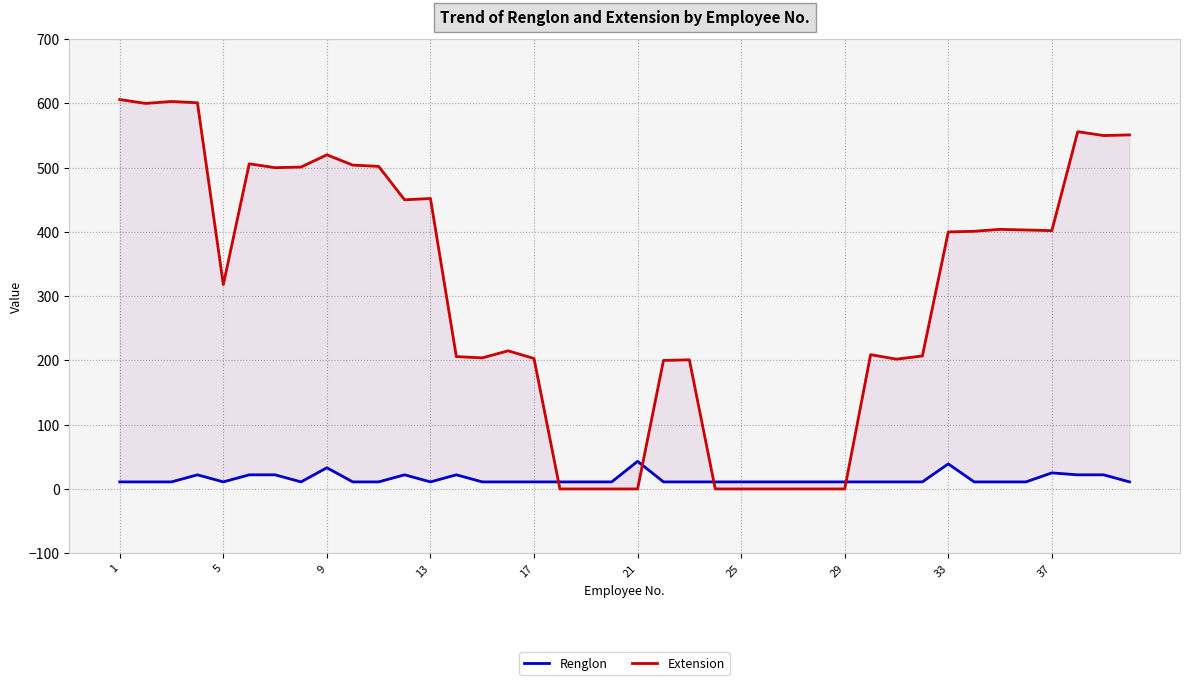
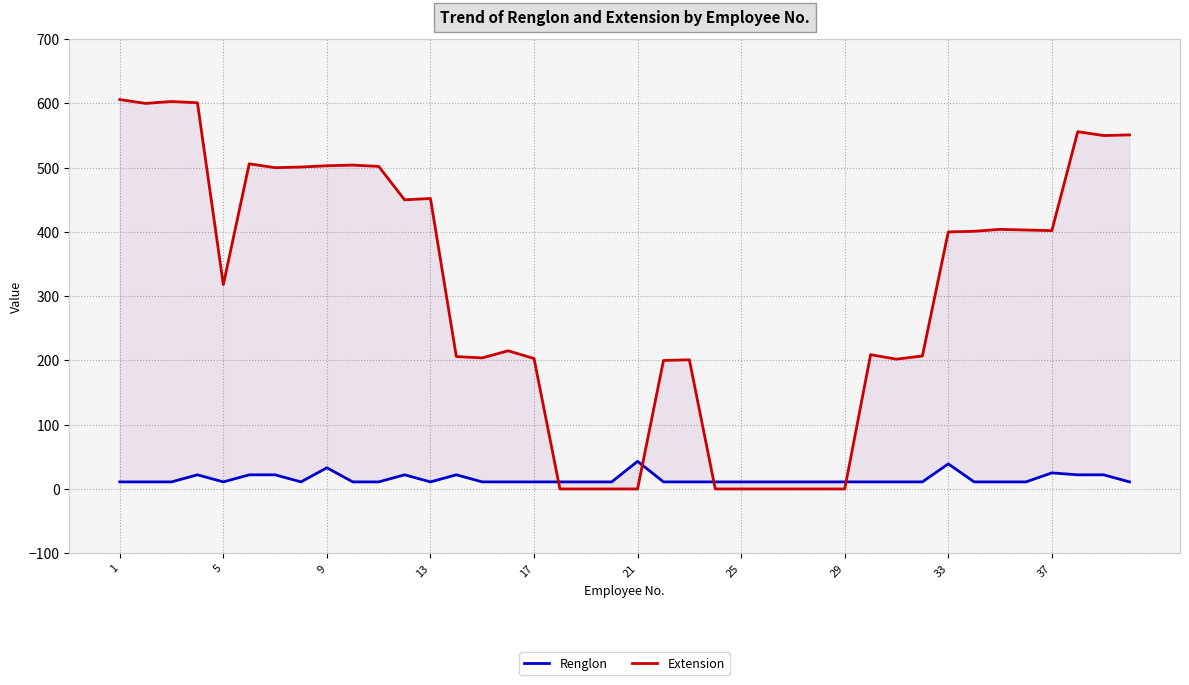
Extension, 9: 520 -> 500
